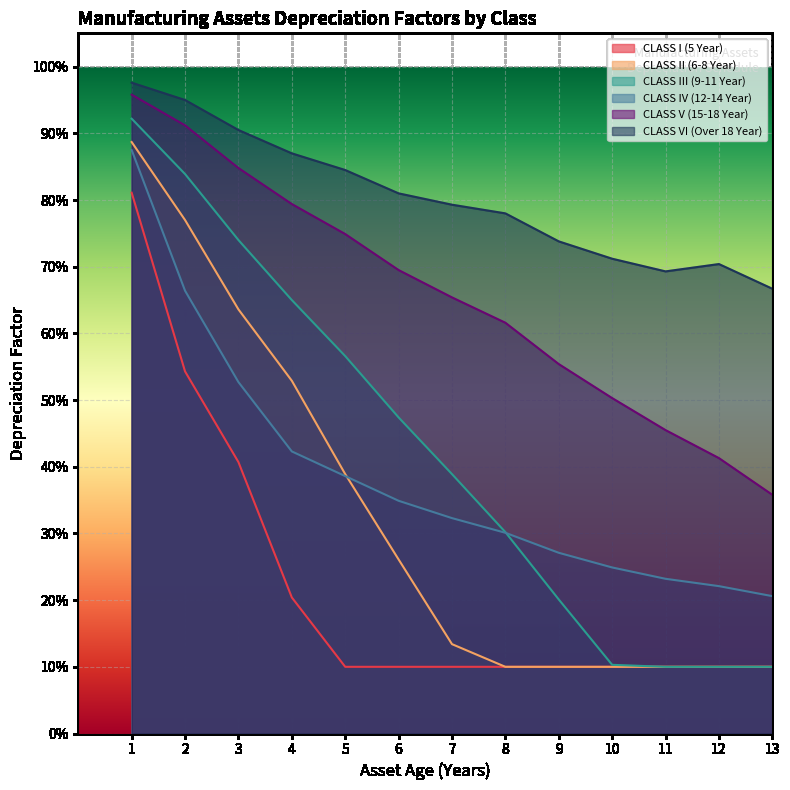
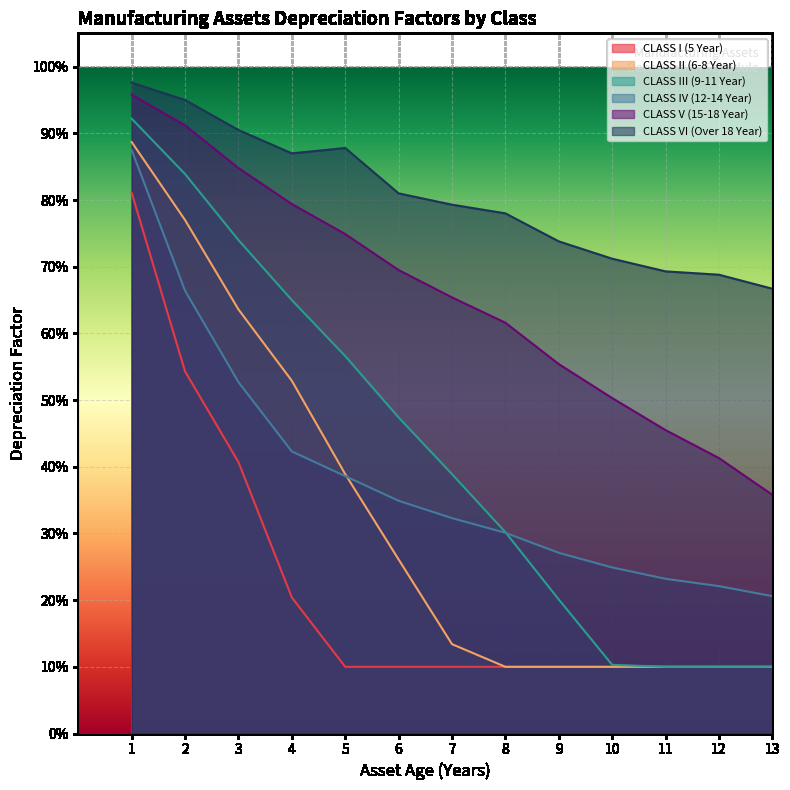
CLASS VI (Over 18 Year), 5: 85% -> 88%
CLASS VI (Over 18 Year), 12: 70% -> 69%
